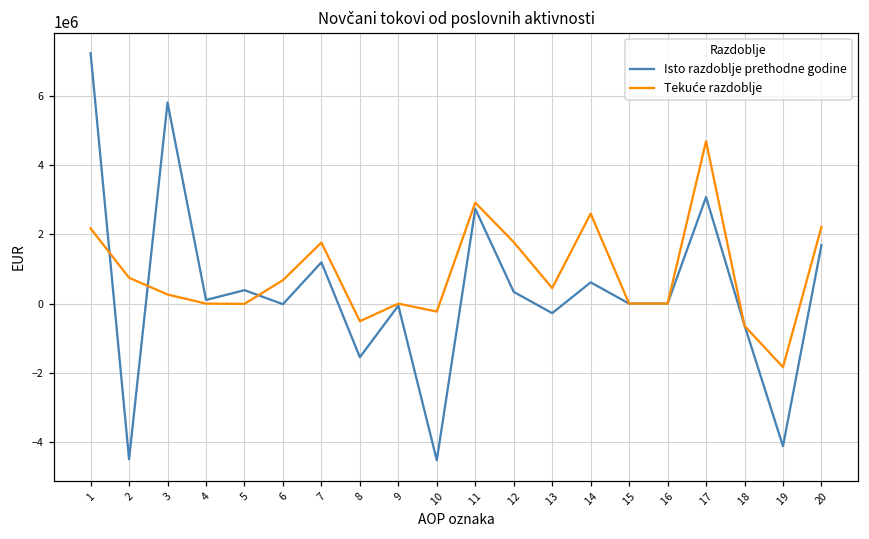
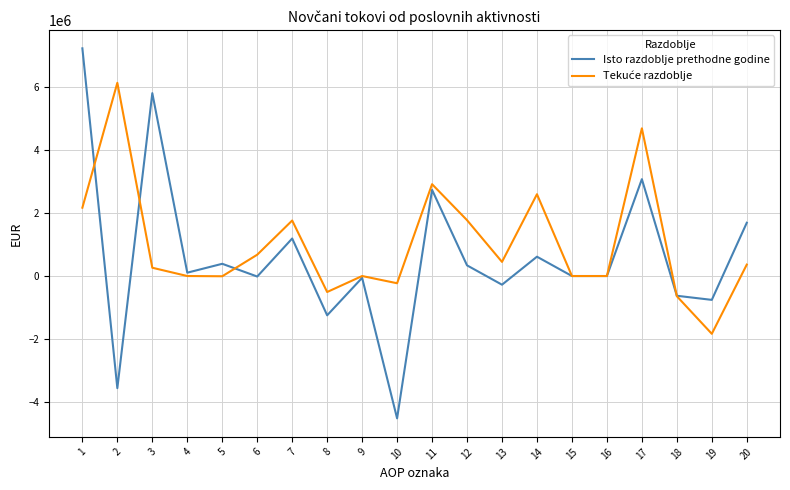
Isto razdoblje prethodne godine, 2: -4500000 -> -3600000
Tekuće razdoblje, 2: 700000 -> 6100000
Isto razdoblje prethodne godine, 8: -1500000 -> -1200000
Isto razdoblje prethodne godine, 19: -4100000 -> -800000
Tekuće razdoblje, 20: 2200000 -> 400000
